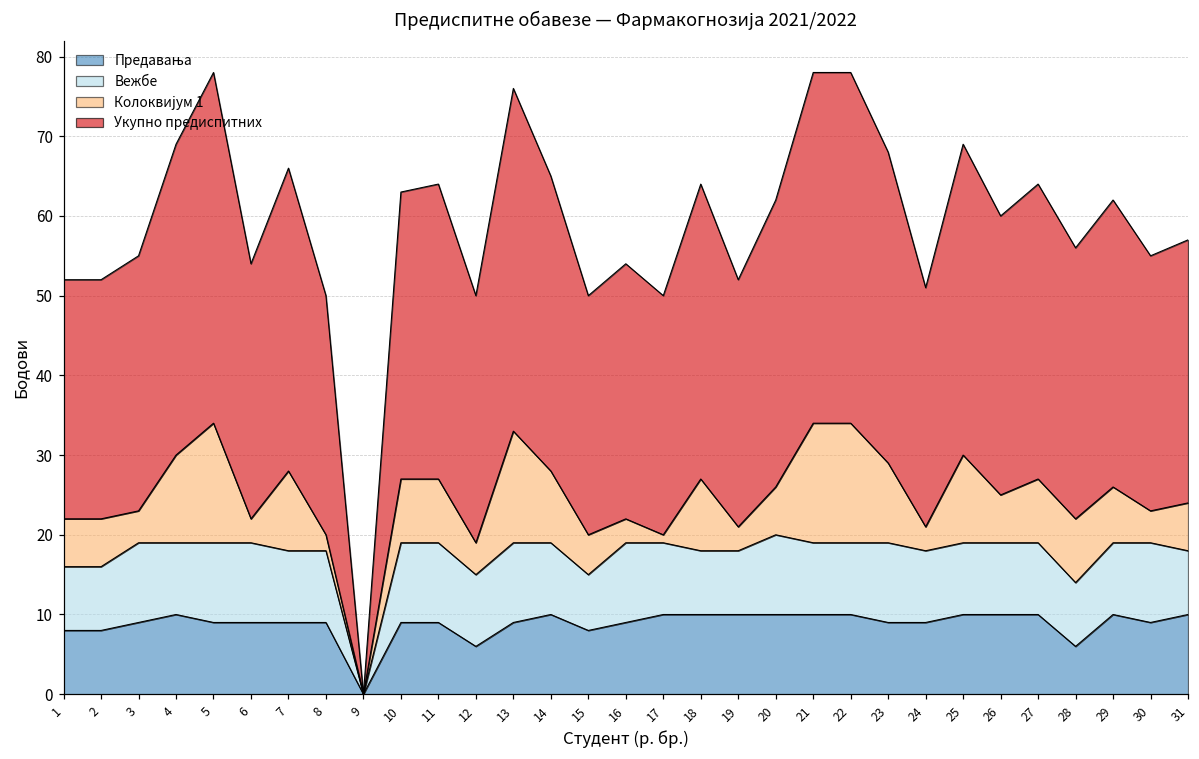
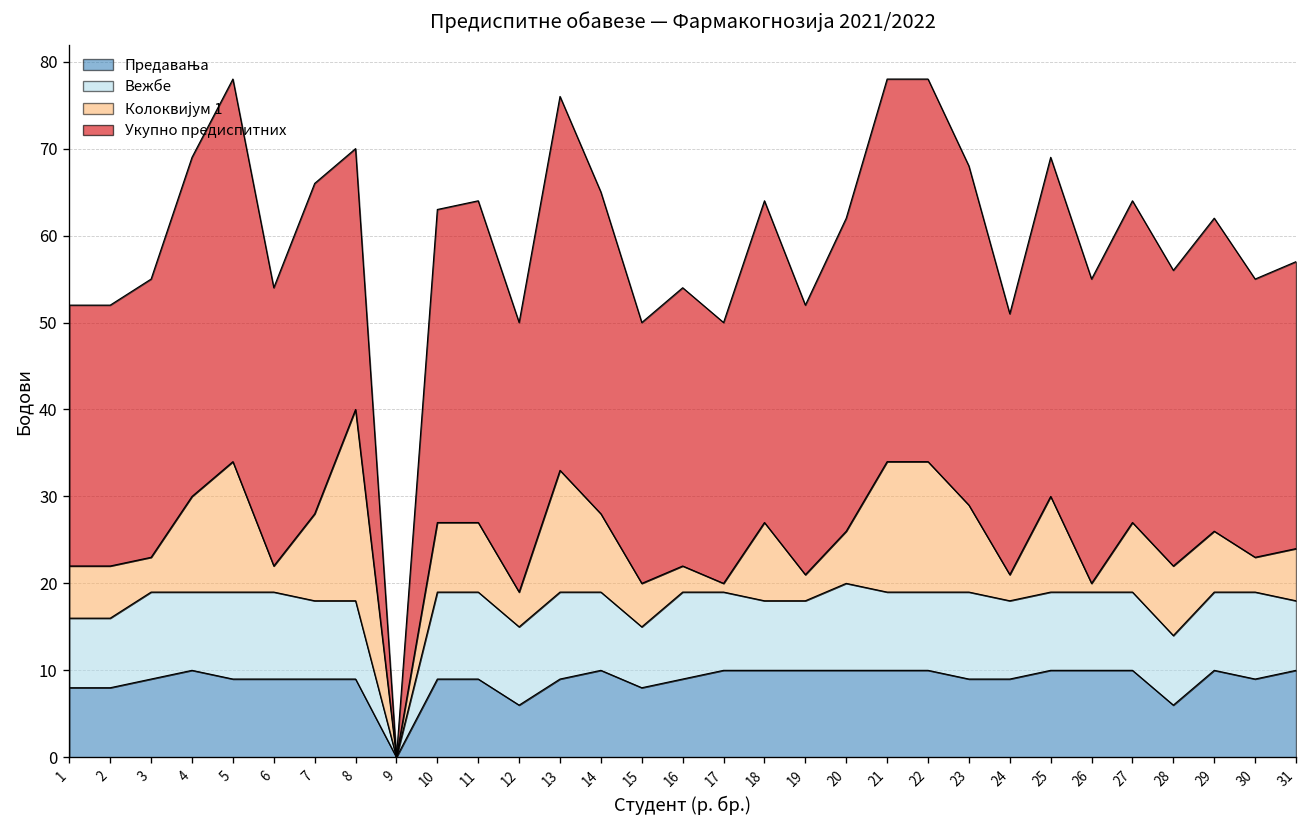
Колоквијум 1, 8: 2 -> 22
Колоквијум 1, 26: 6 -> 1
